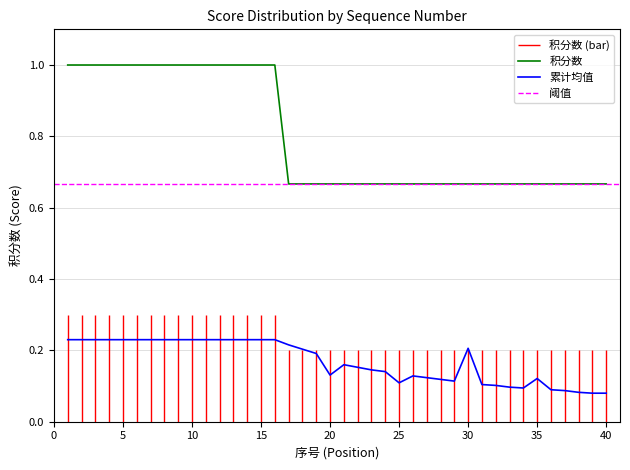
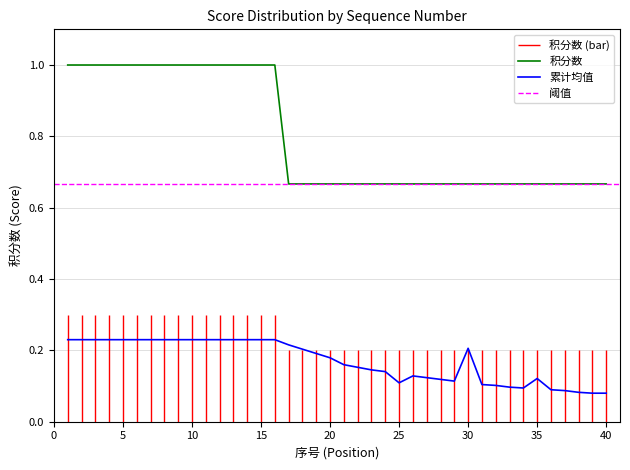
累计均值, 20: 0.13 -> 0.18
